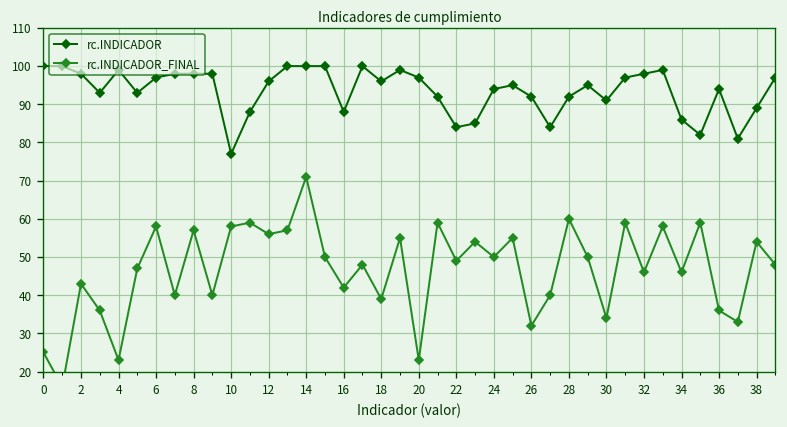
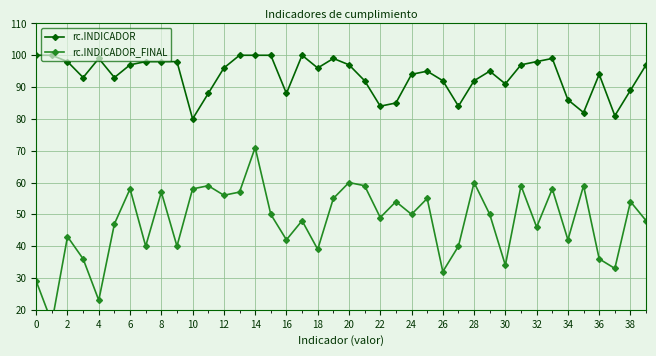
rc.INDICADOR_FINAL, 0: 25 -> 29
rc.INDICADOR, 10: 77 -> 80
rc.INDICADOR_FINAL, 20: 23 -> 60
rc.INDICADOR_FINAL, 34: 46 -> 42
